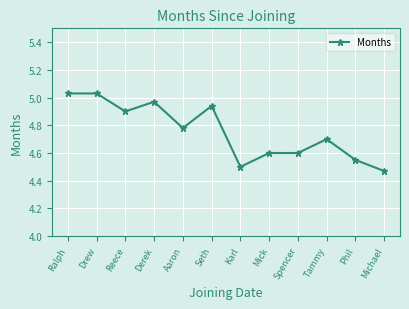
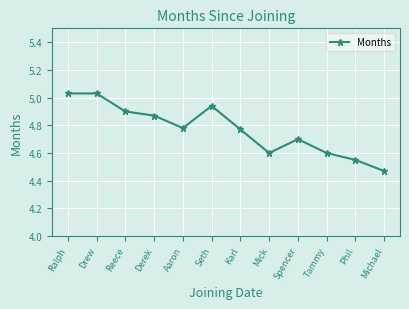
Derek: 4.97 -> 4.87
Karl: 4.50 -> 4.77
Spencer: 4.6 -> 4.7
Tammy: 4.7 -> 4.6
